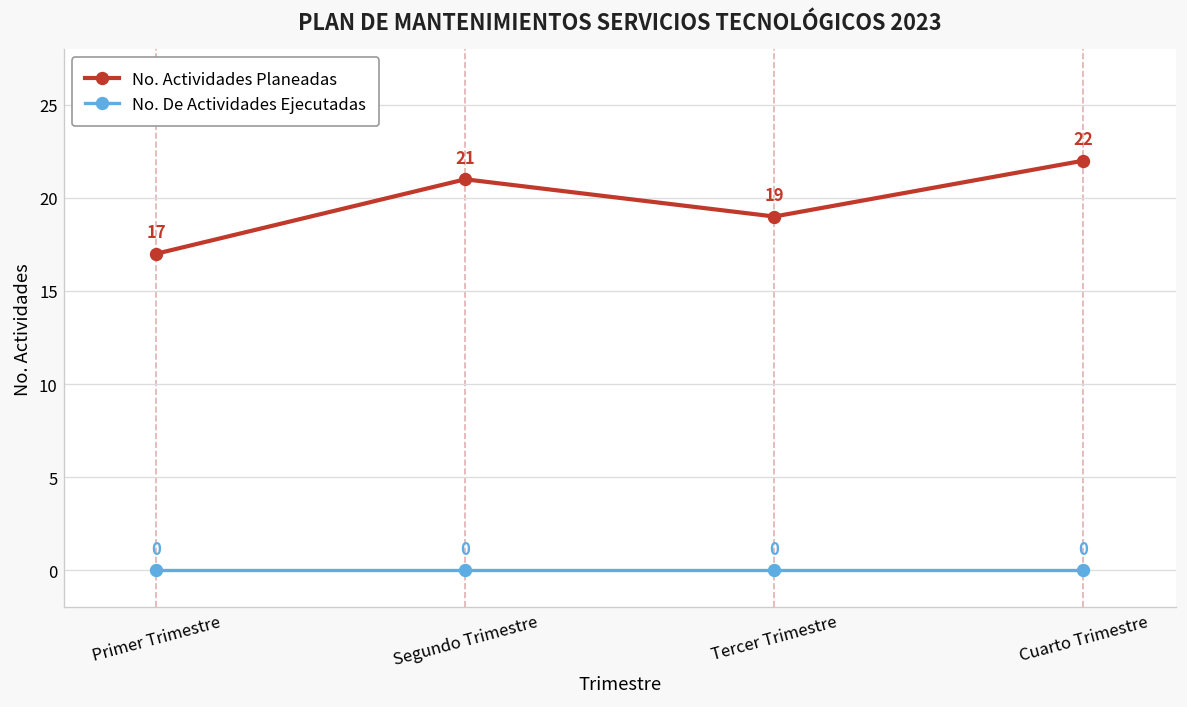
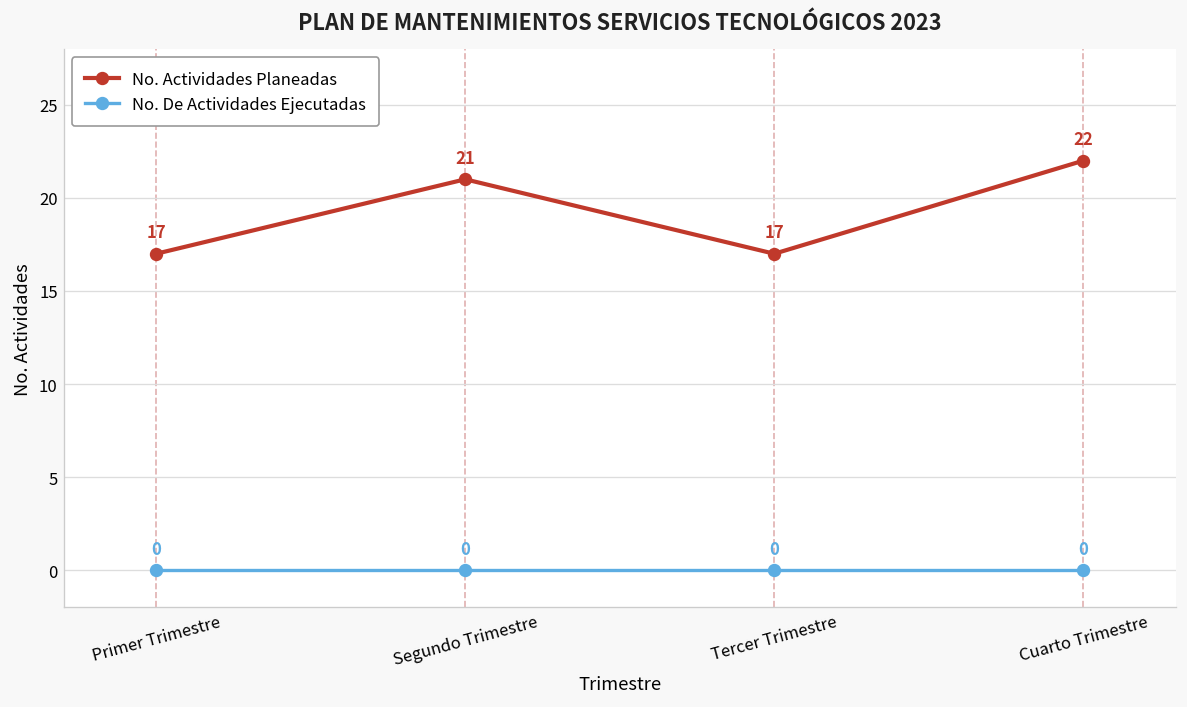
No. Actividades Planeadas, Tercer Trimestre: 19 -> 17
